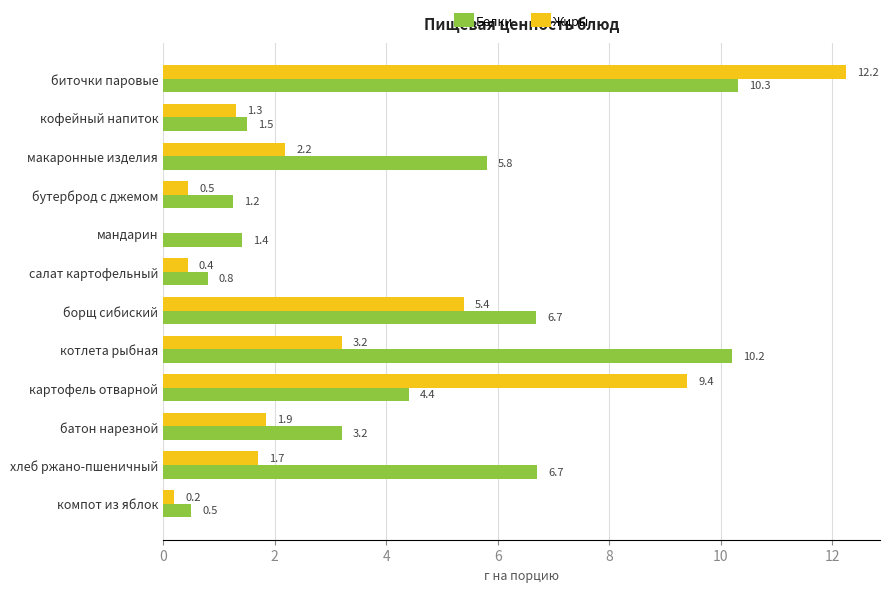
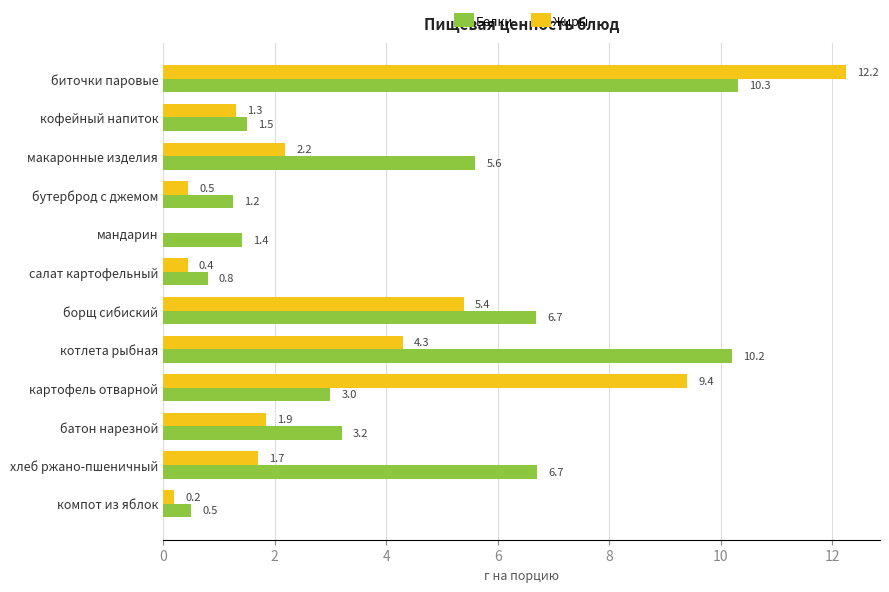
Белки, макаронные изделия: 5.8 -> 5.6
Жиры, котлета рыбная: 3.2 -> 4.3
Белки, картофель отварной: 4.4 -> 3.0
